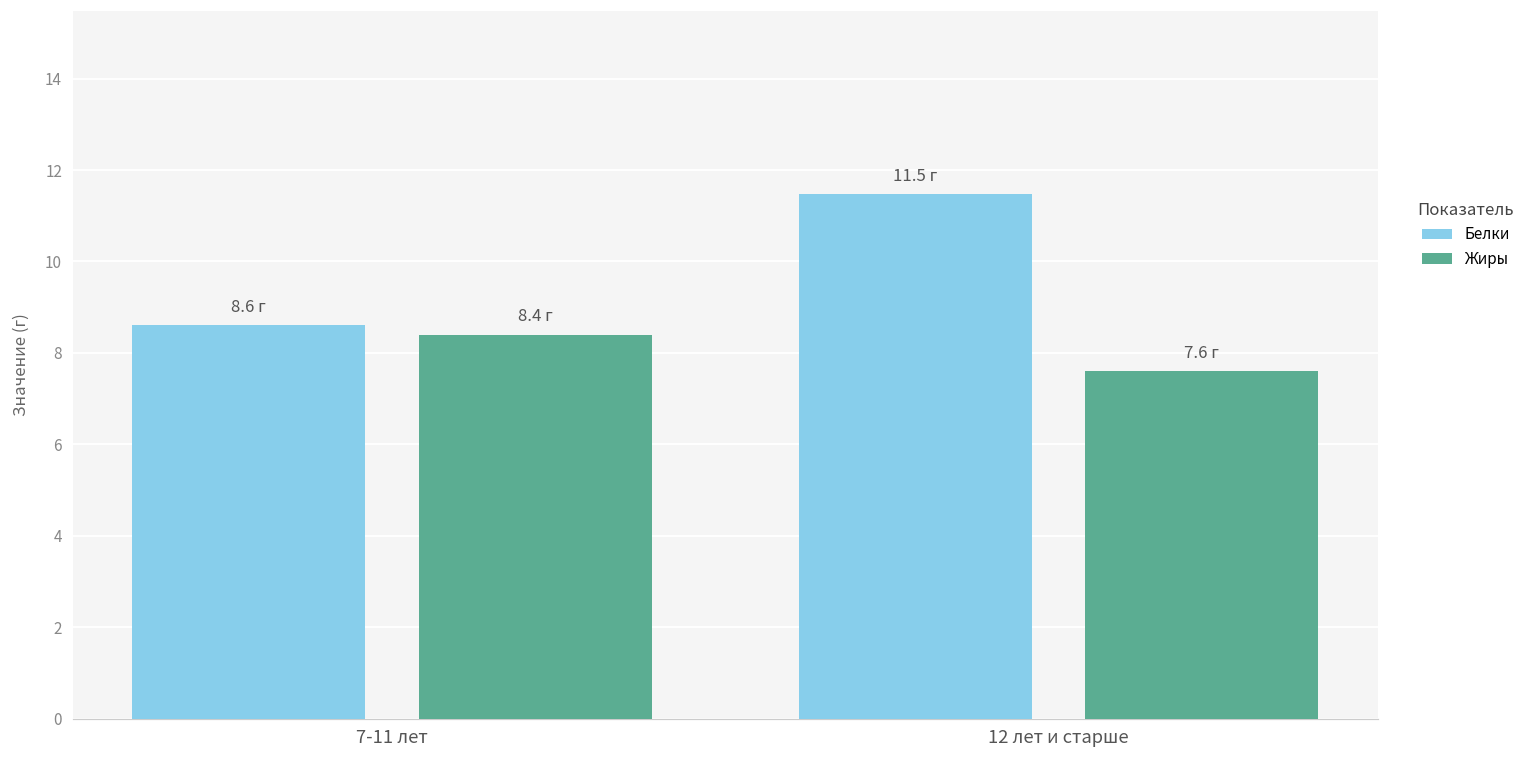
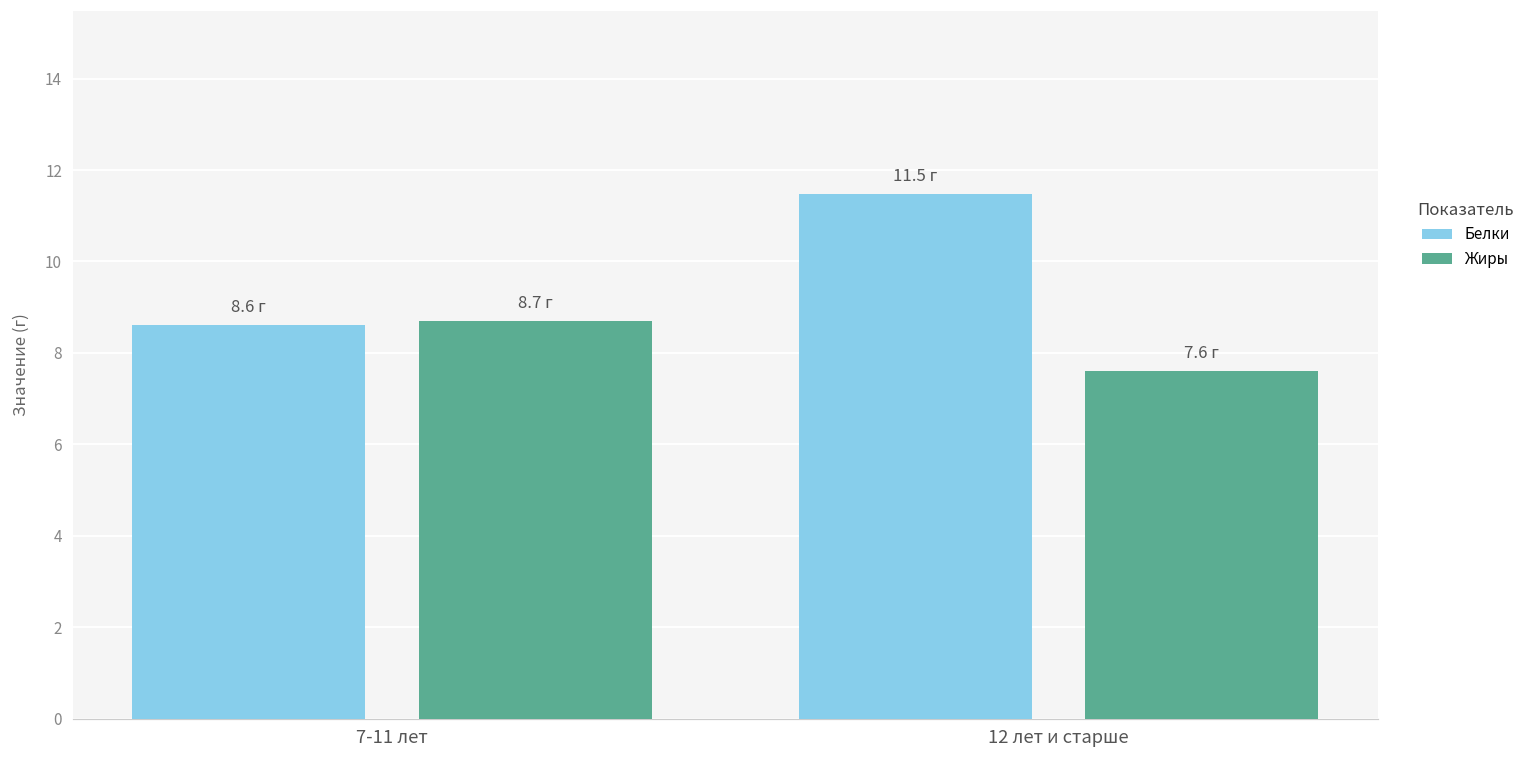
Жиры, 7-11 лет: 8.4 -> 8.7
